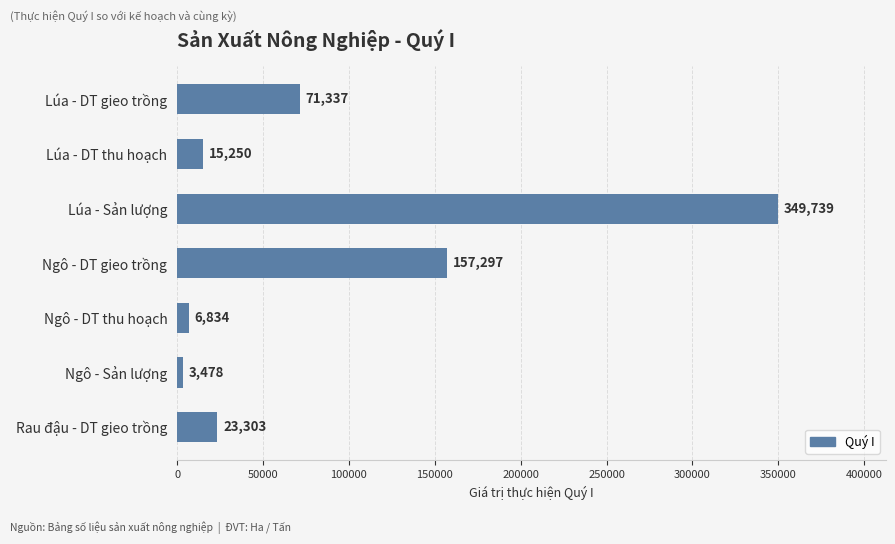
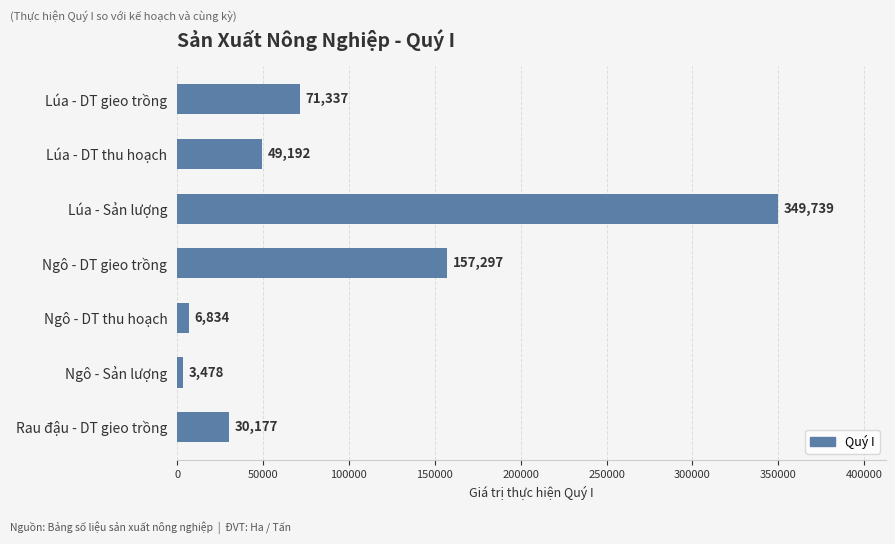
Lúa - DT thu hoạch: 15,250 -> 49,192
Rau đậu - DT gieo trồng: 23,303 -> 30,177
